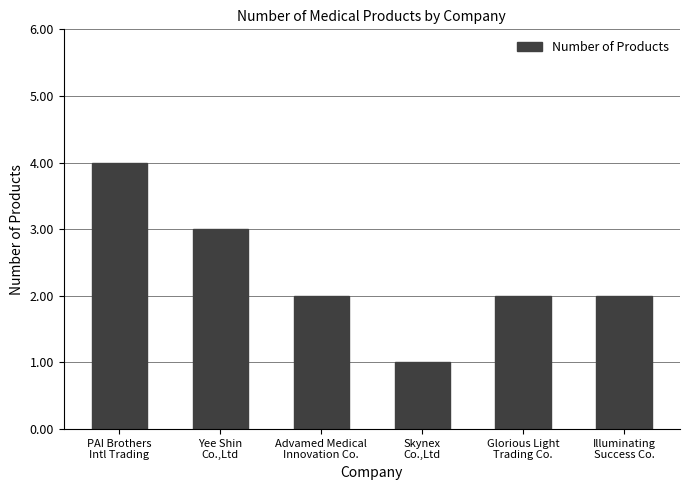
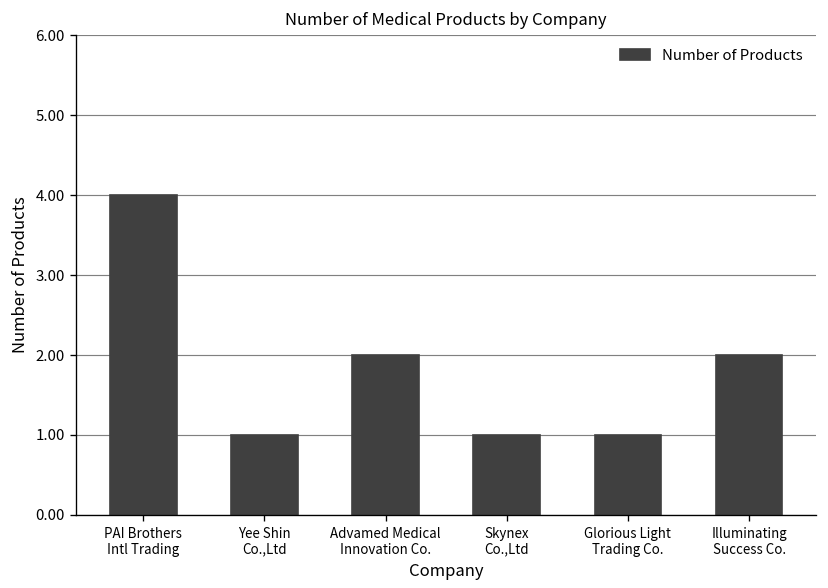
Yee Shin Co.,Ltd: 3 -> 1
Glorious Light Trading Co.: 2 -> 1
